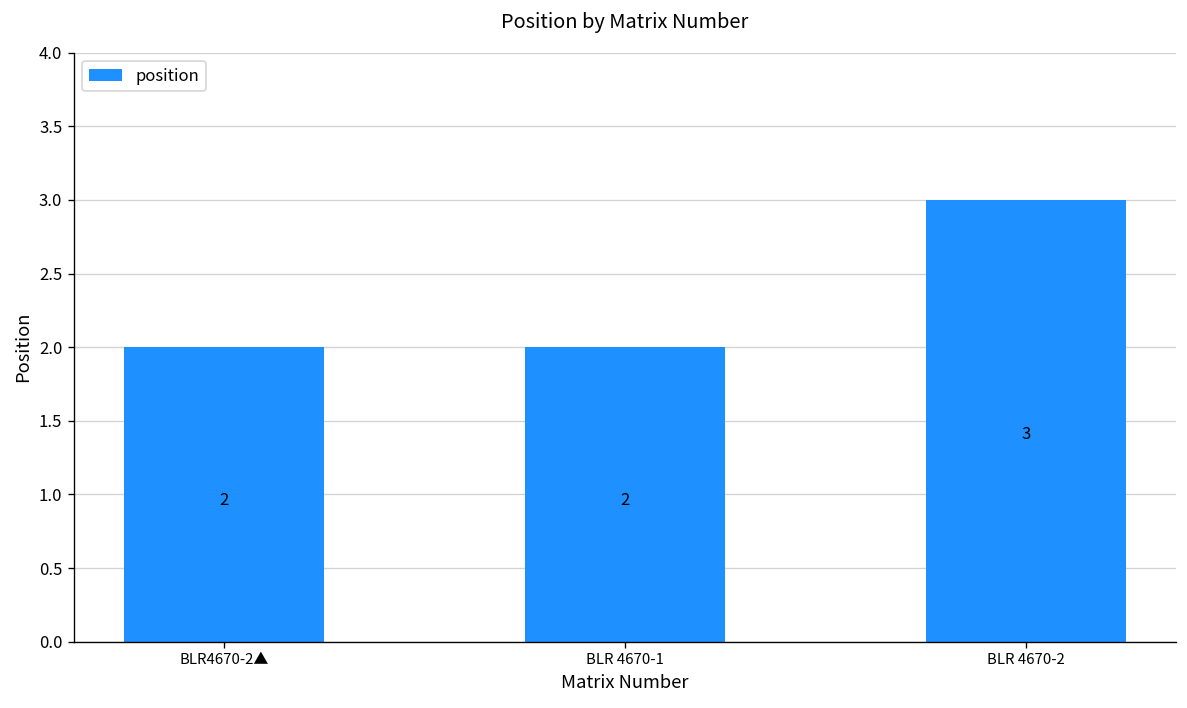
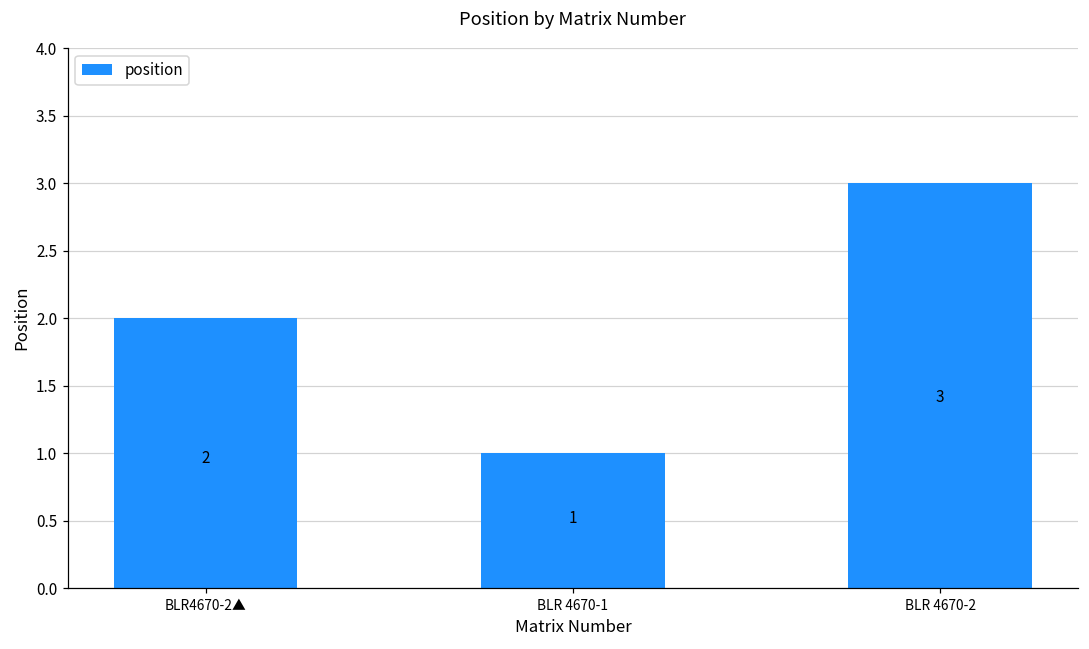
BLR 4670-1: 2 -> 1
